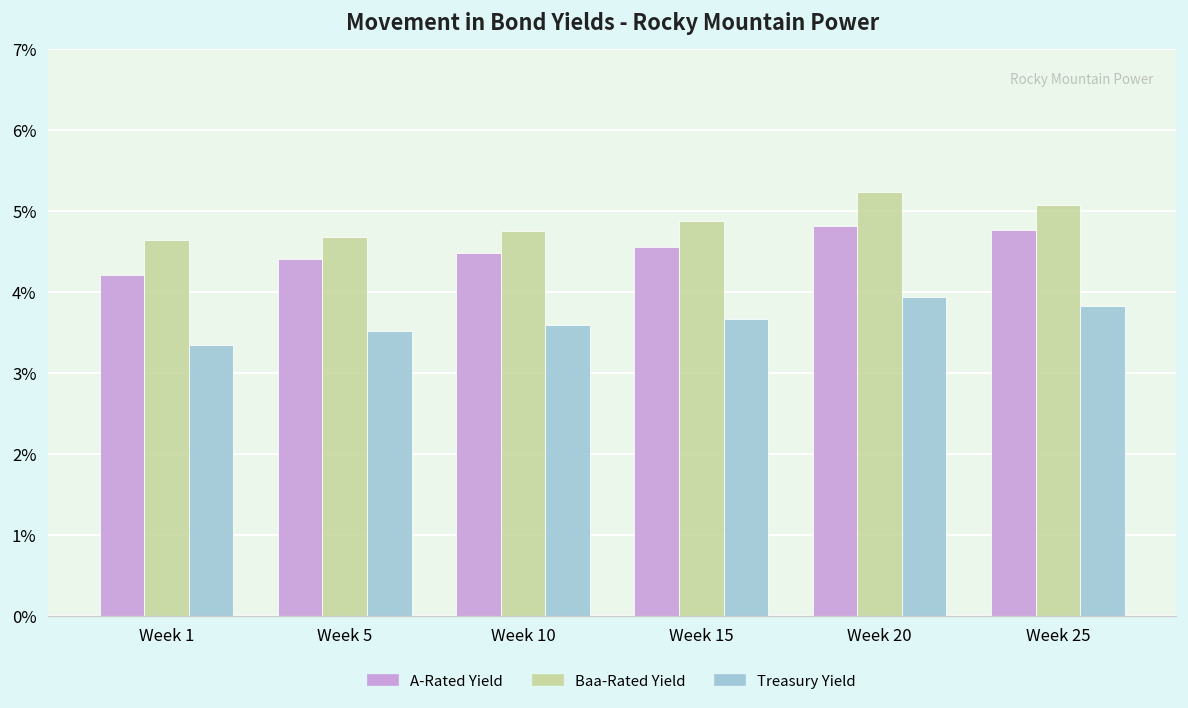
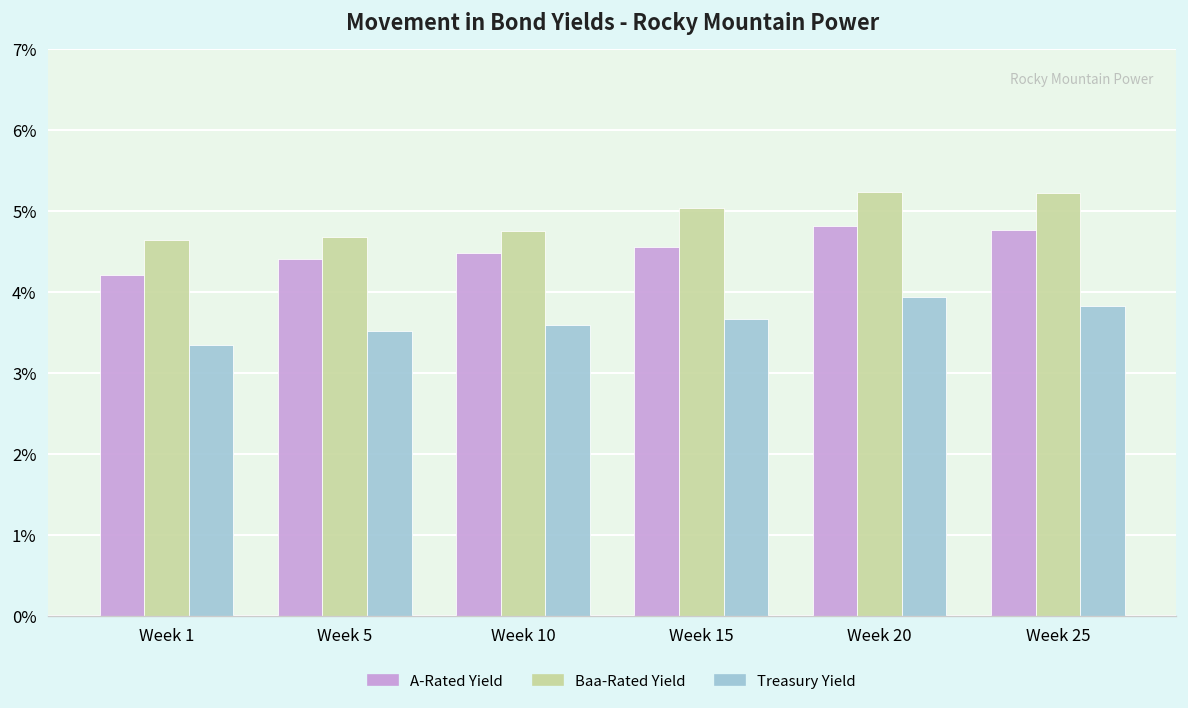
Baa-Rated Yield, Week 15: 4.9% -> 5.0%
Baa-Rated Yield, Week 25: 5.1% -> 5.2%
